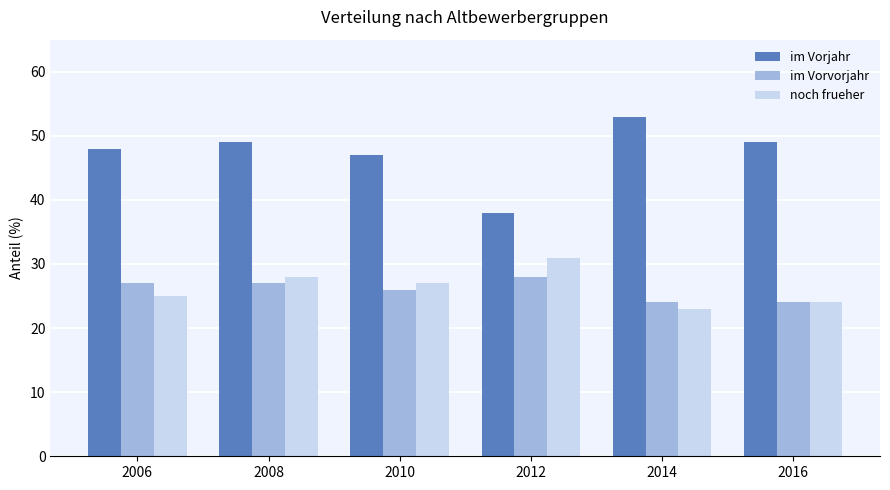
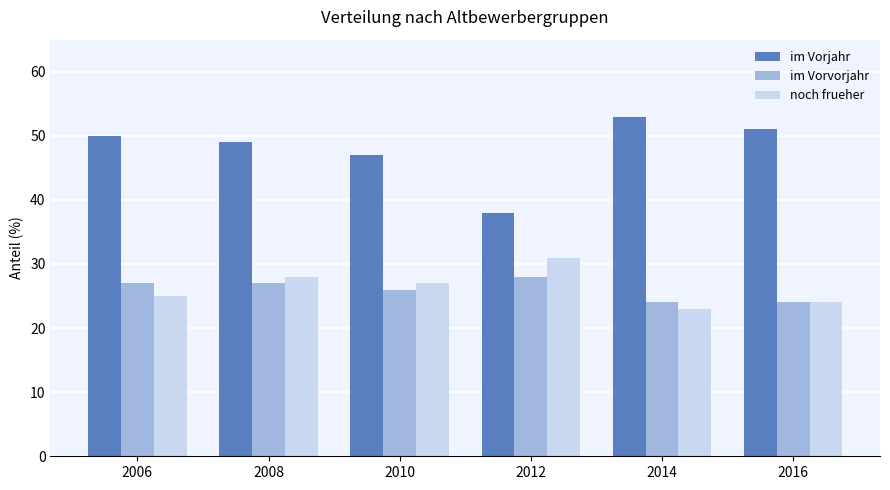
im Vorjahr, 2006: 48 -> 50
im Vorjahr, 2016: 49 -> 51
